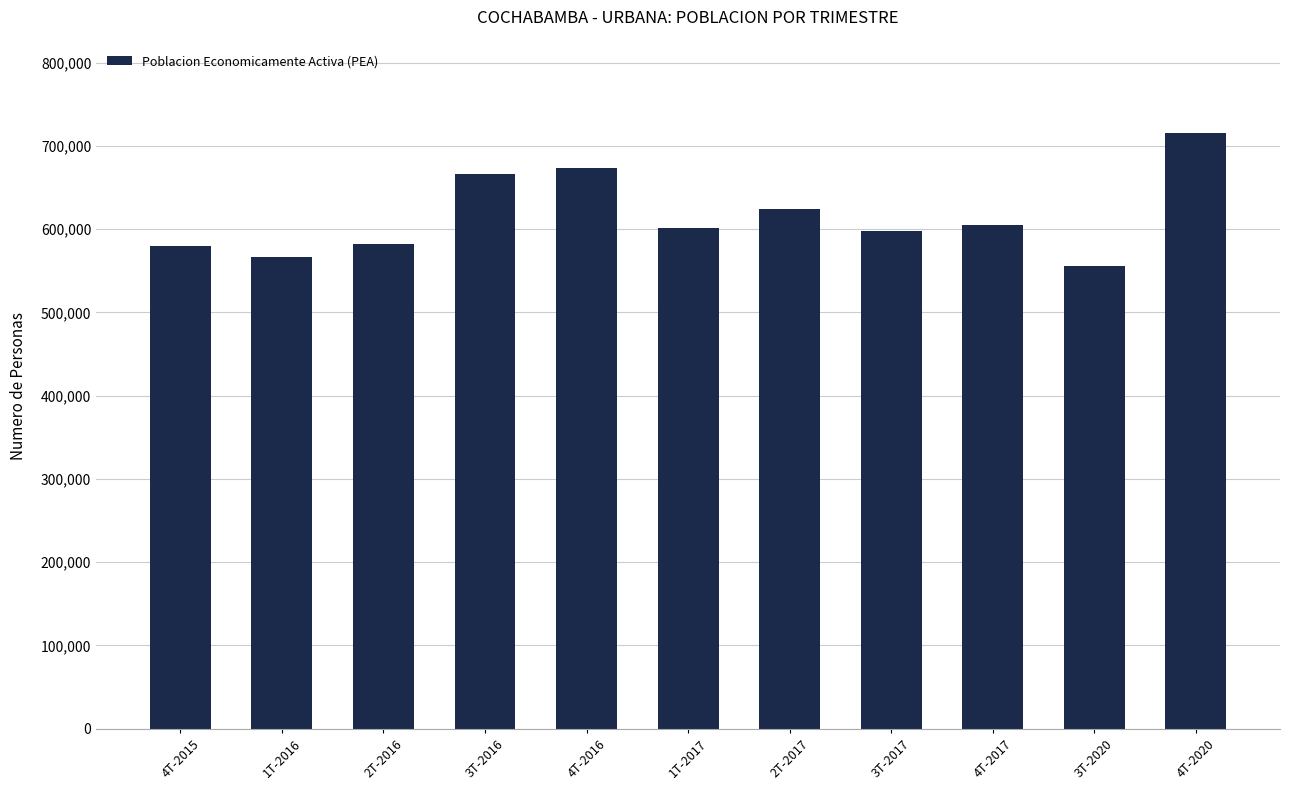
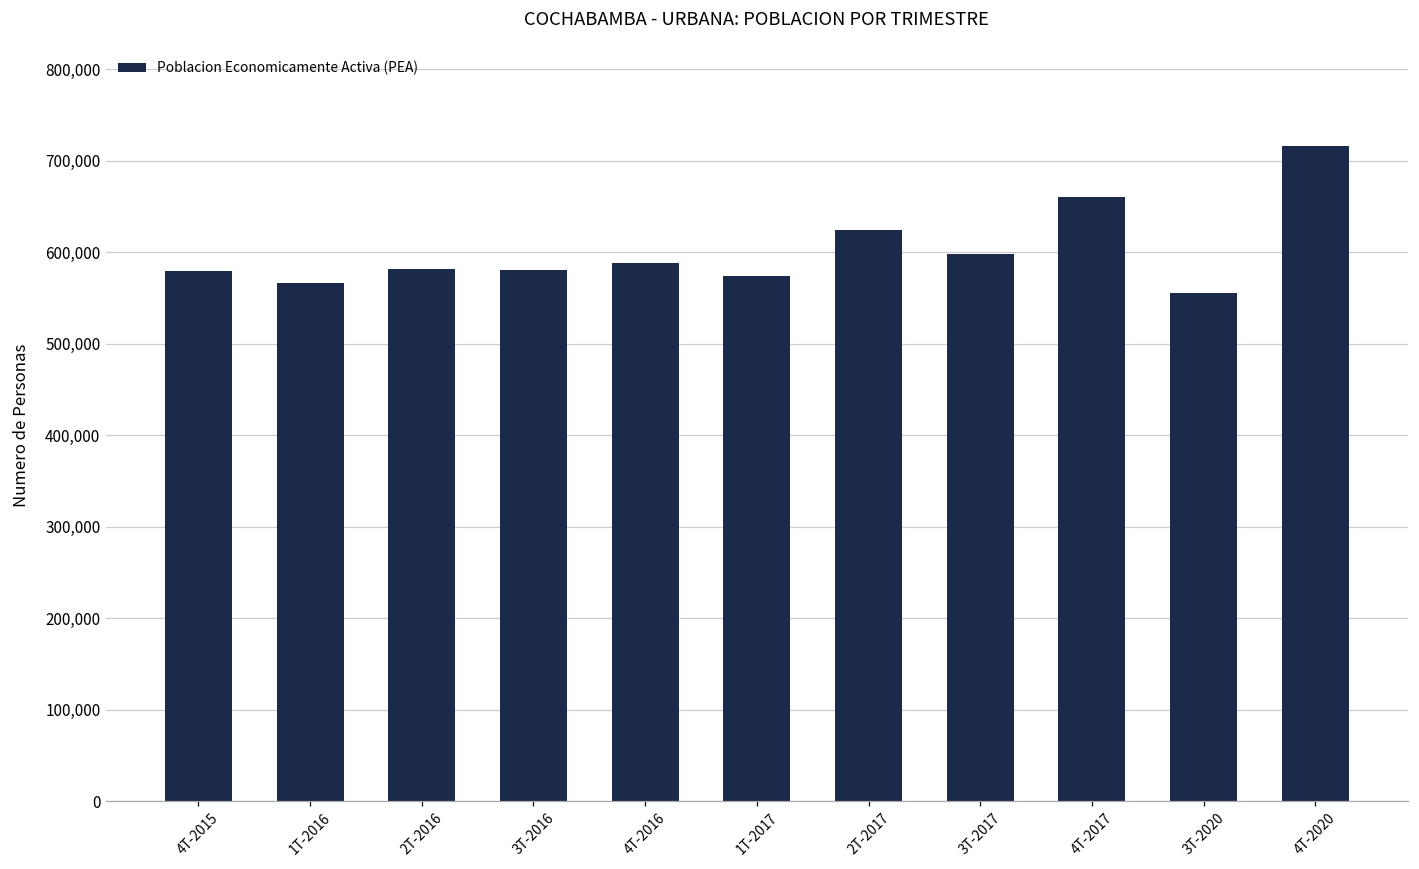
3T-2016: 670,000 -> 580,000
4T-2016: 670,000 -> 590,000
1T-2017: 600,000 -> 570,000
4T-2017: 610,000 -> 660,000
